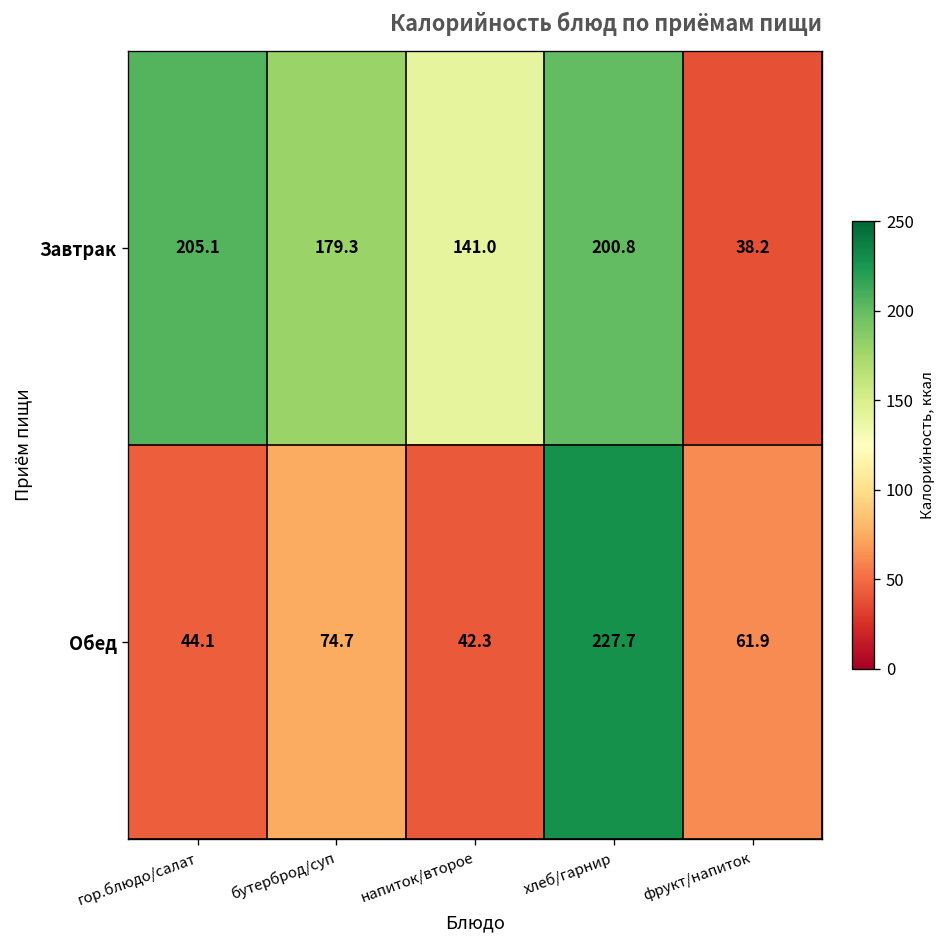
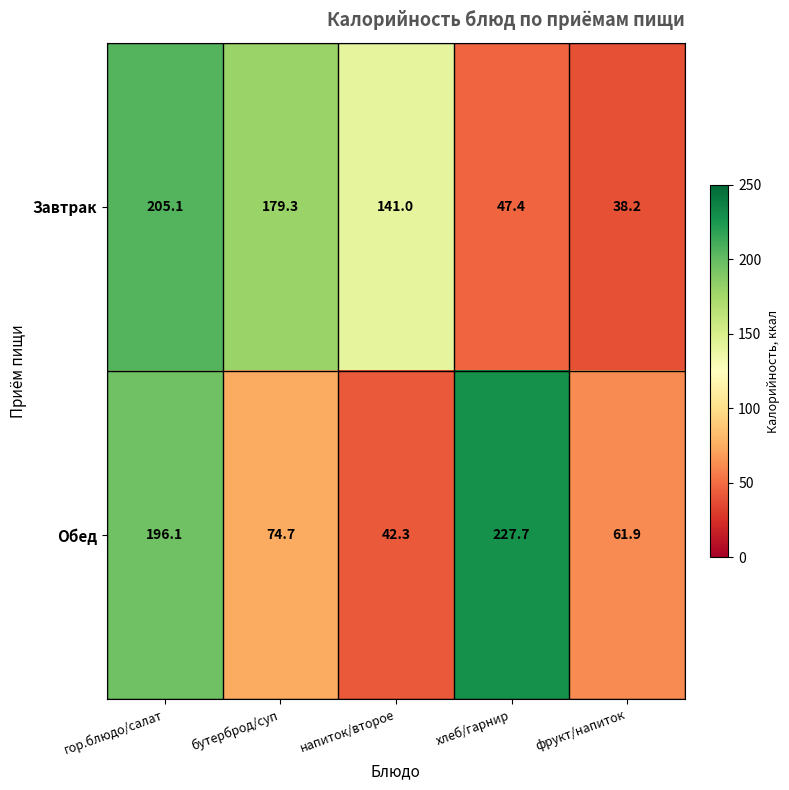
Завтрак, хлеб/гарнир: 200.8 -> 47.4
Обед, гор.блюдо/салат: 44.1 -> 196.1
